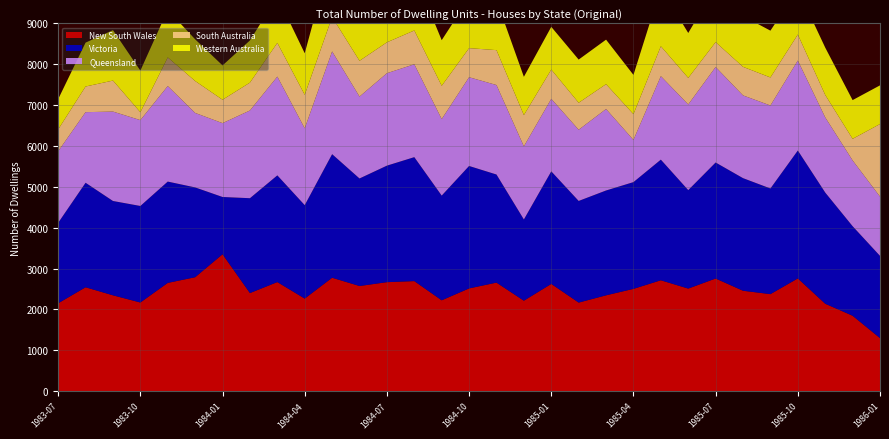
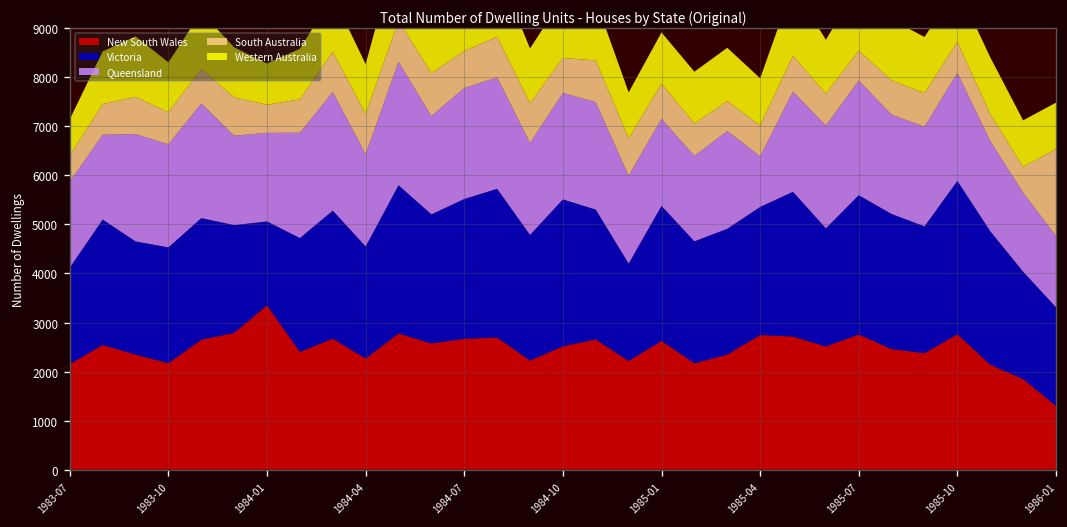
South Australia, 1983-10: 200 -> 700
Victoria, 1984-01: 1400 -> 1700
New South Wales, 1985-04: 2500 -> 2700
